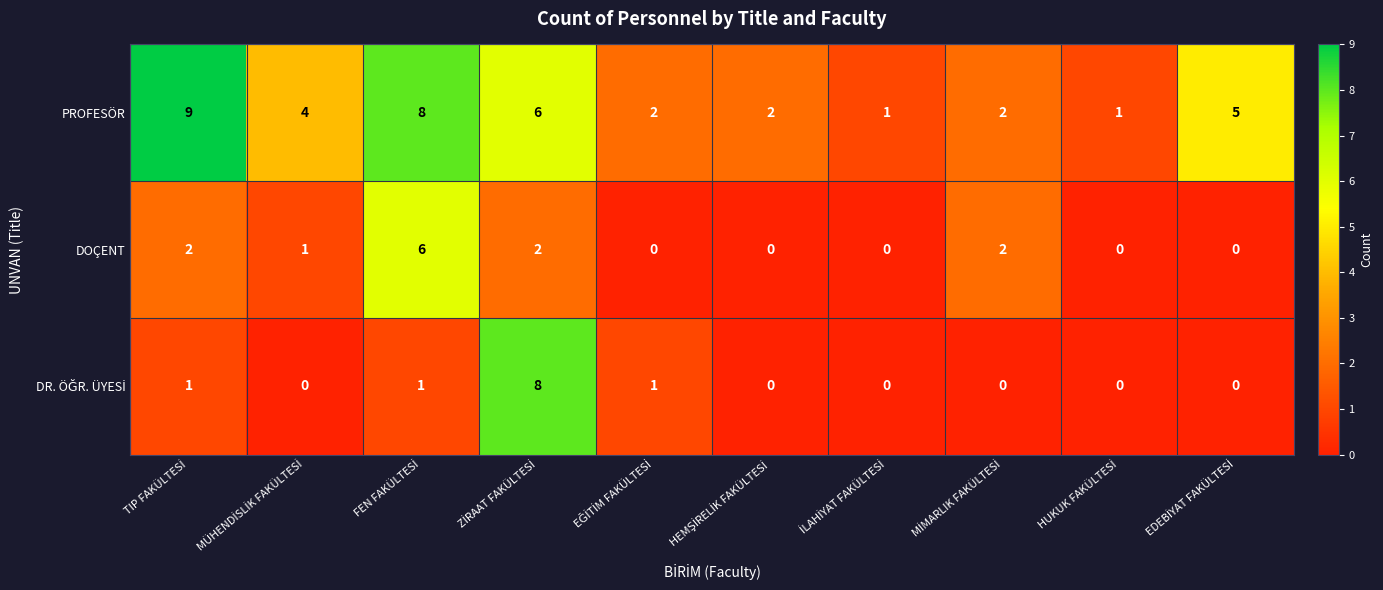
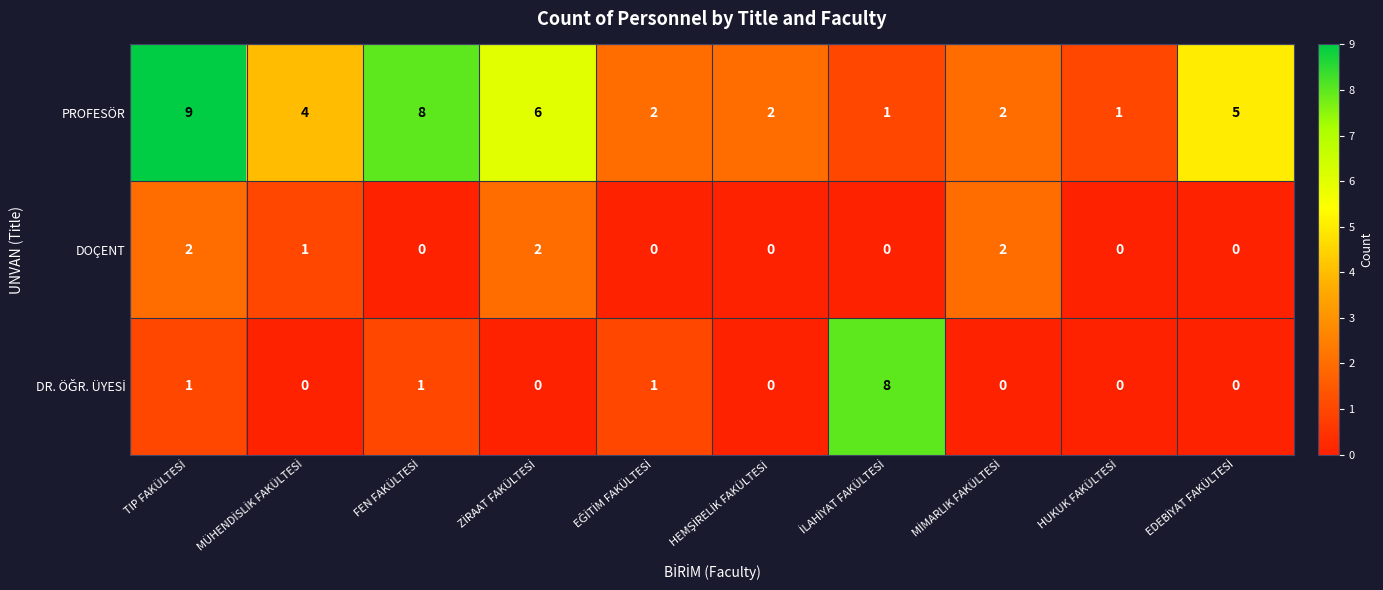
DOÇENT, FEN FAKÜLTESİ: 6 -> 0
DR. ÖĞR. ÜYESİ, ZİRAAT FAKÜLTESİ: 8 -> 0
DR. ÖĞR. ÜYESİ, İLAHİYAT FAKÜLTESİ: 0 -> 8
